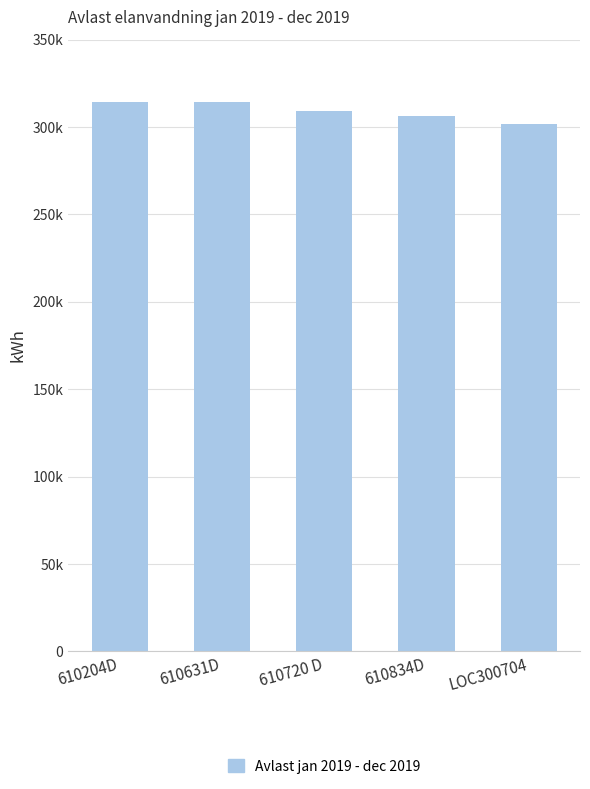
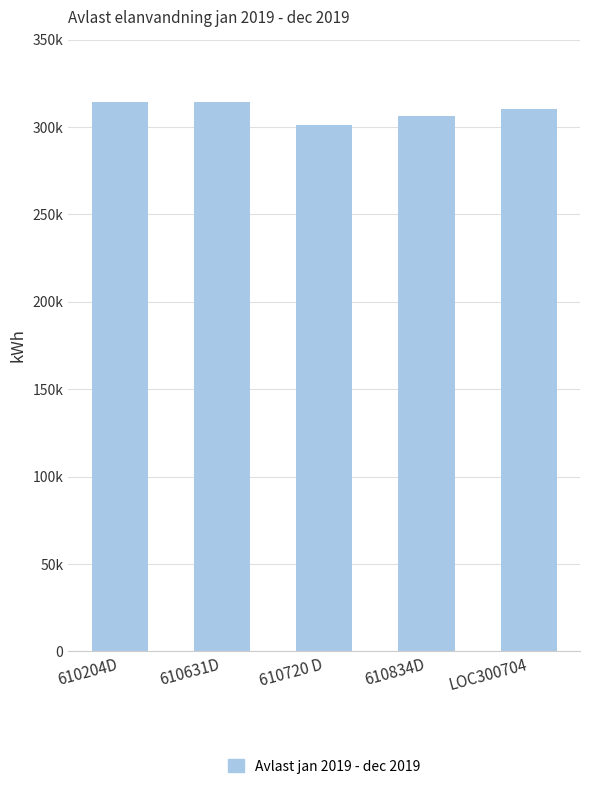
610720 D: 309000 -> 301000
LOC300704: 302000 -> 310000
